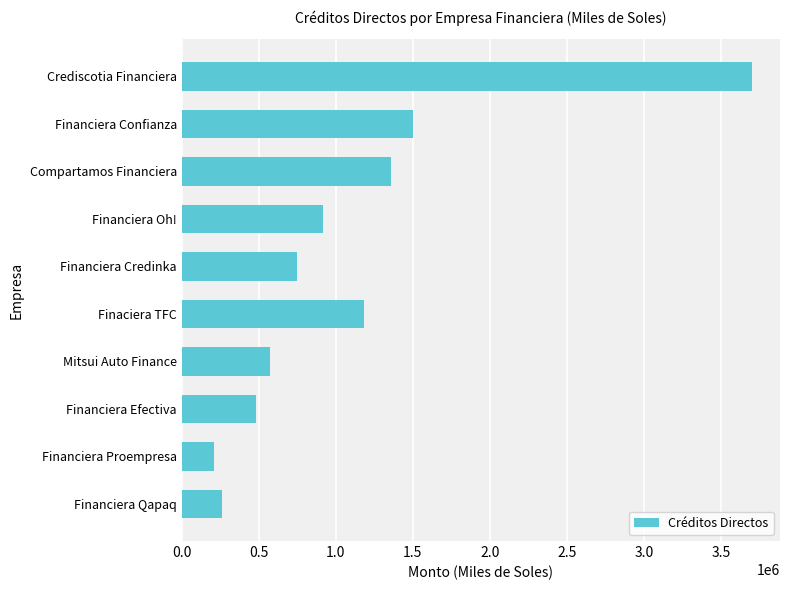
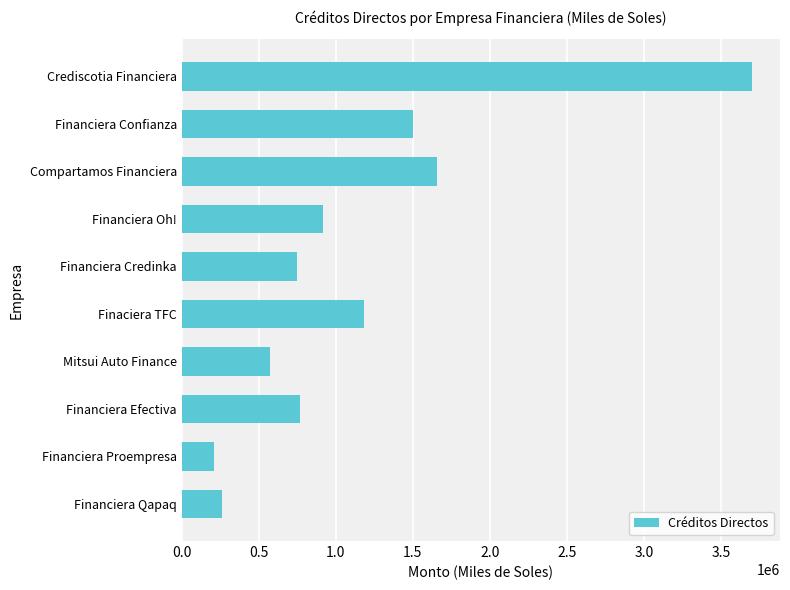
Compartamos Financiera: 1360000 -> 1650000
Financiera Efectiva: 480000 -> 770000
